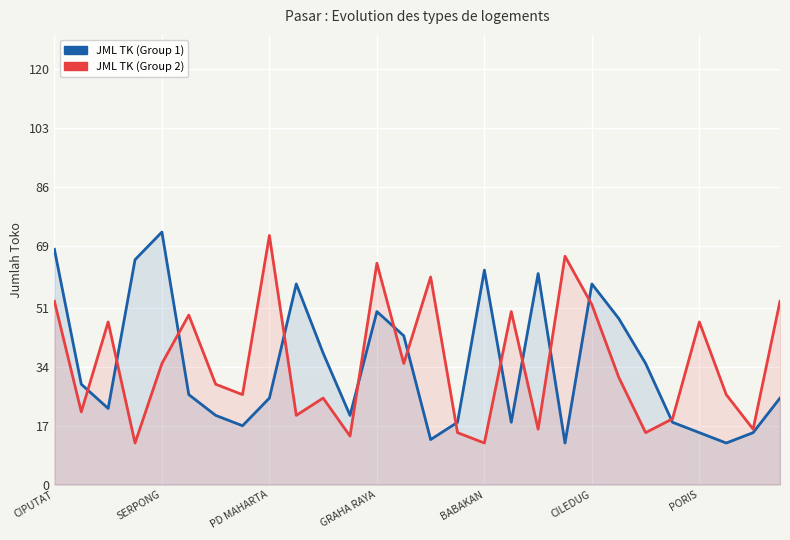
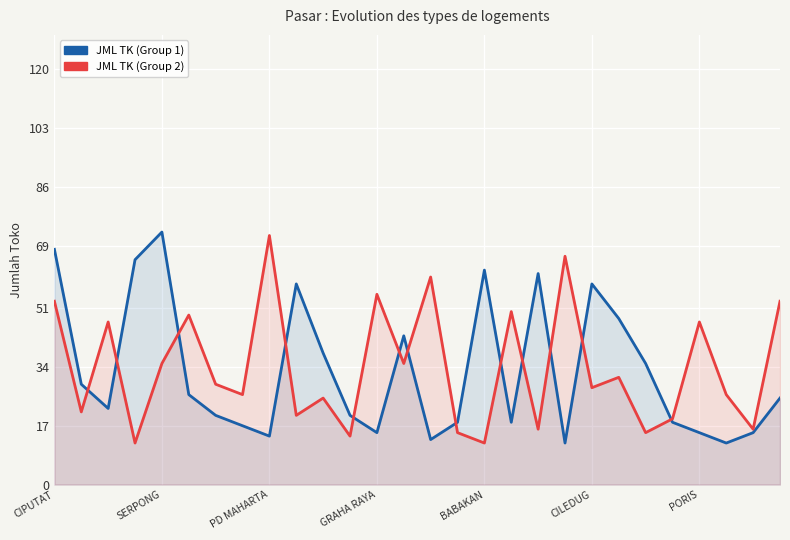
JML TK (Group 1), PD MAHARTA: 25 -> 14
JML TK (Group 1), GRAHA RAYA: 50 -> 15
JML TK (Group 2), GRAHA RAYA: 64 -> 55
JML TK (Group 2), CILEDUG: 52 -> 28
